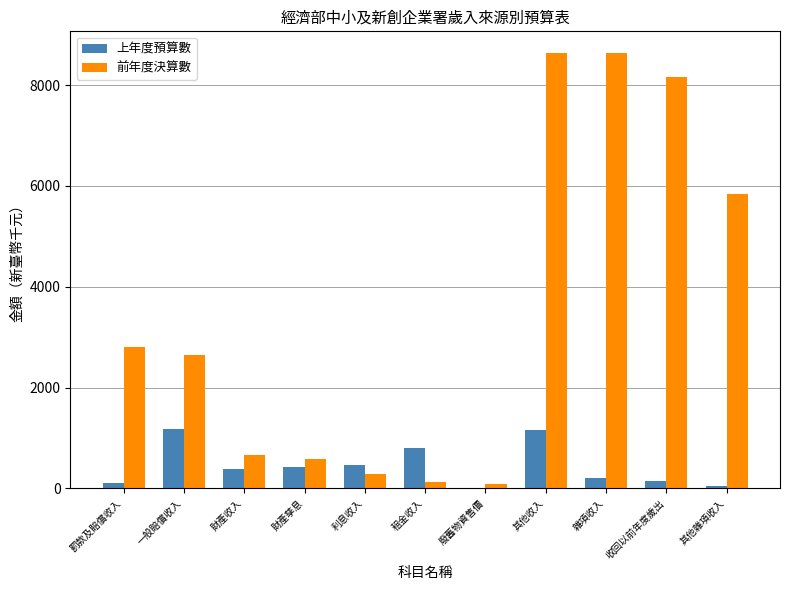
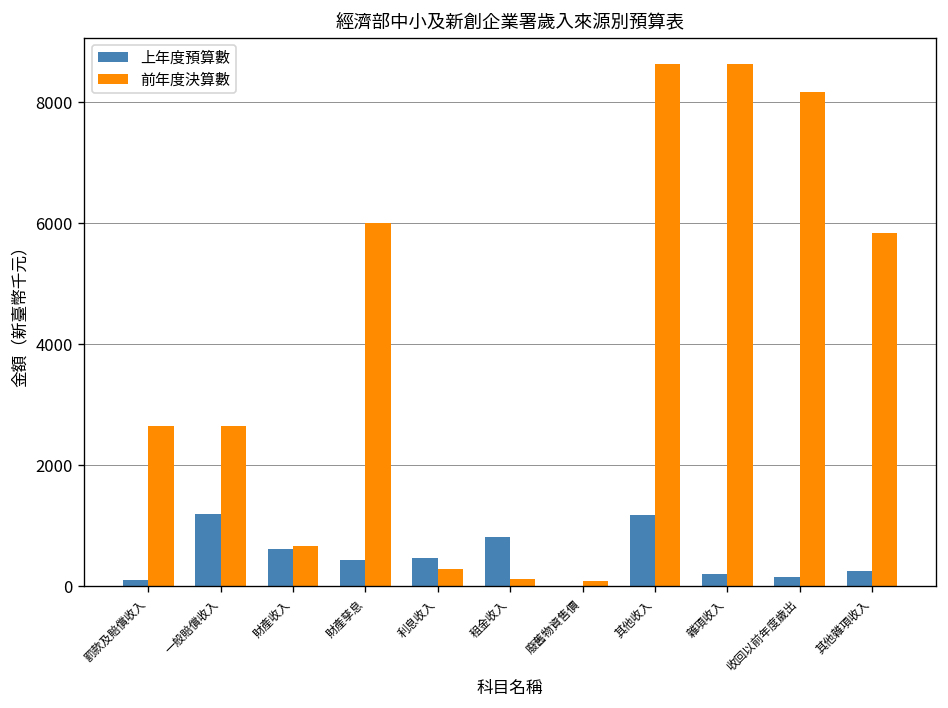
前年度決算數, 罰款及賠償收入: 2800 -> 2600
上年度預算數, 財產收入: 400 -> 600
前年度決算數, 財產孳息: 600 -> 6000
上年度預算數, 其他雜項收入: 100 -> 300
